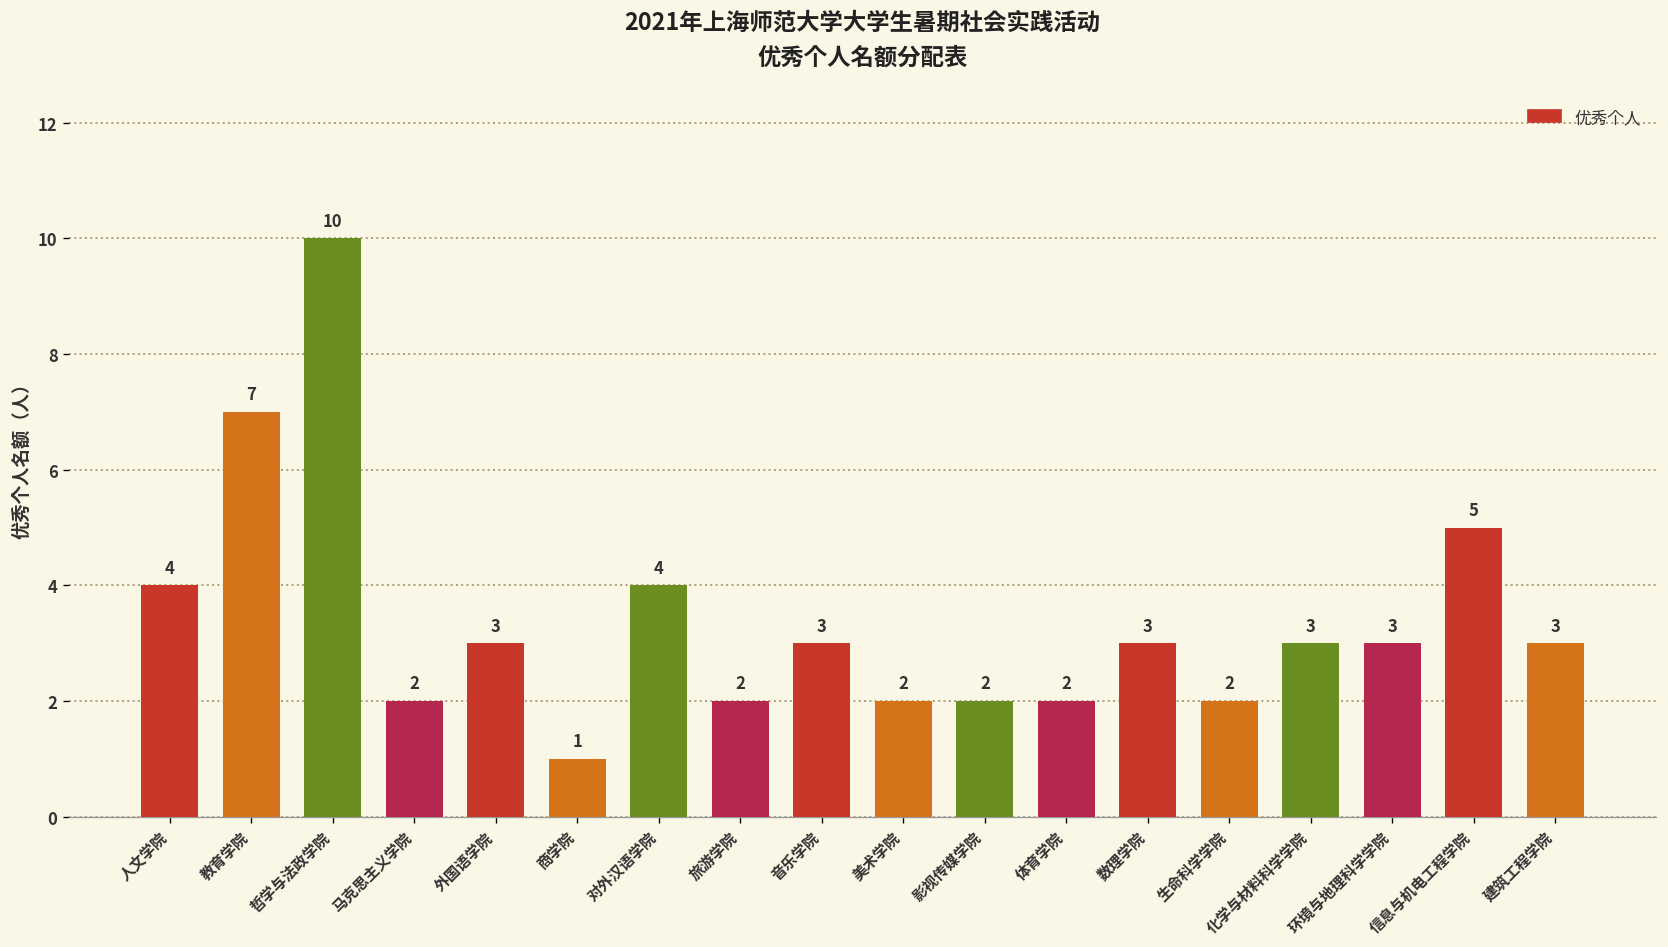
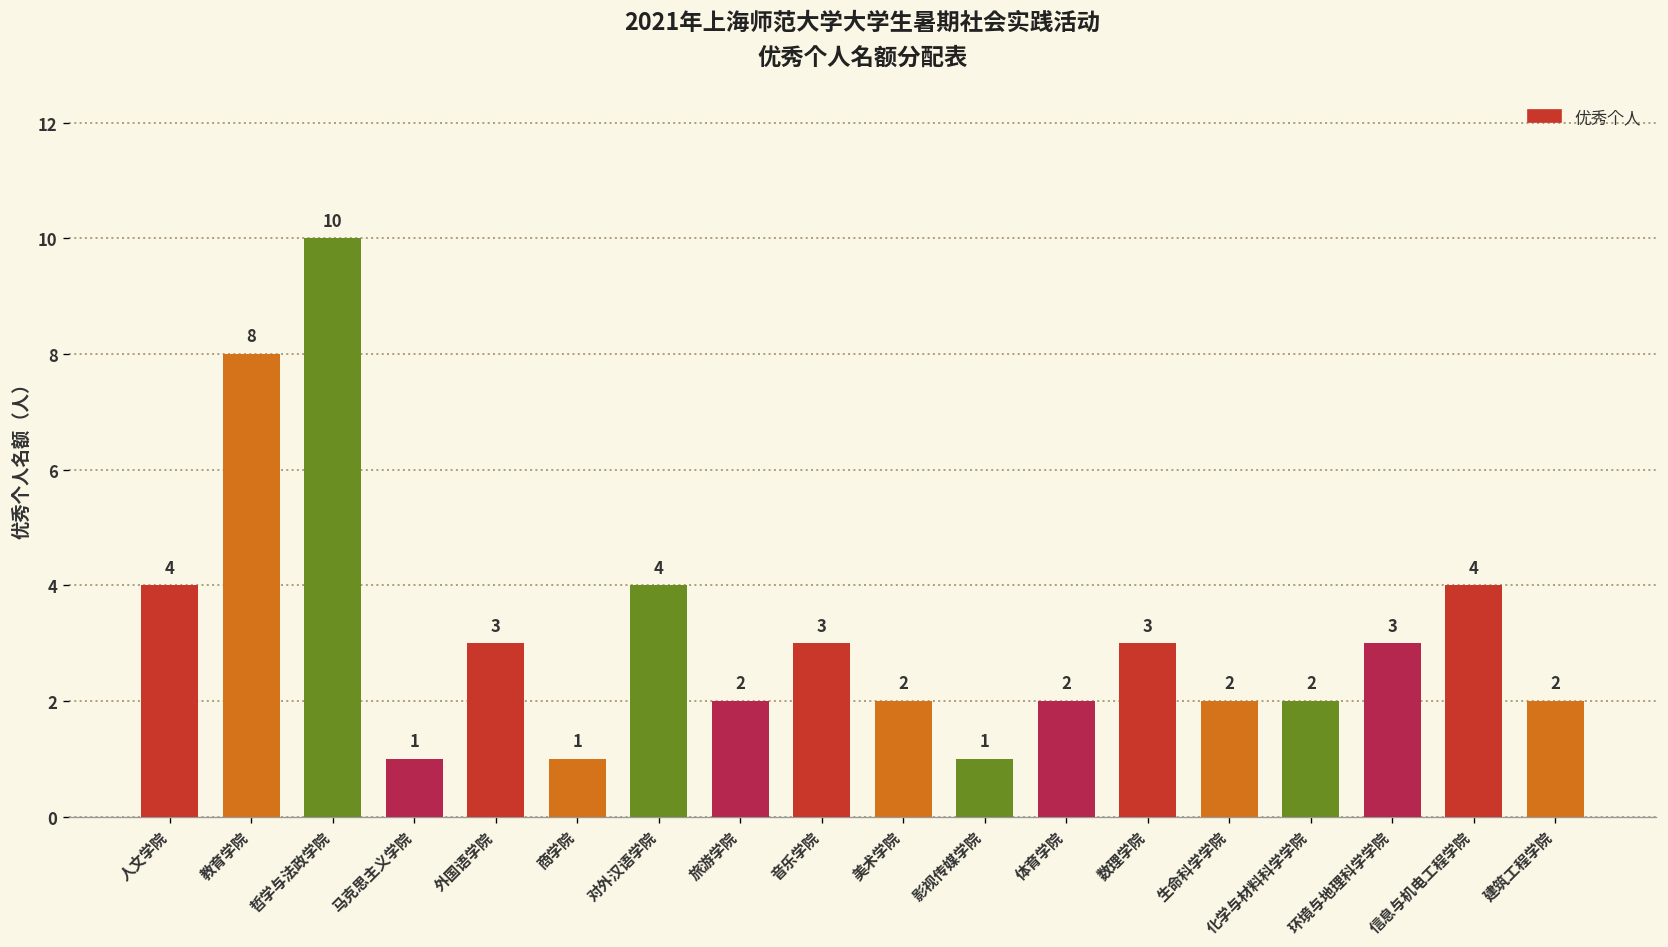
教育学院: 7 -> 8
马克思主义学院: 2 -> 1
影视传媒学院: 2 -> 1
化学与材料科学学院: 3 -> 2
信息与机电工程学院: 5 -> 4
建筑工程学院: 3 -> 2
